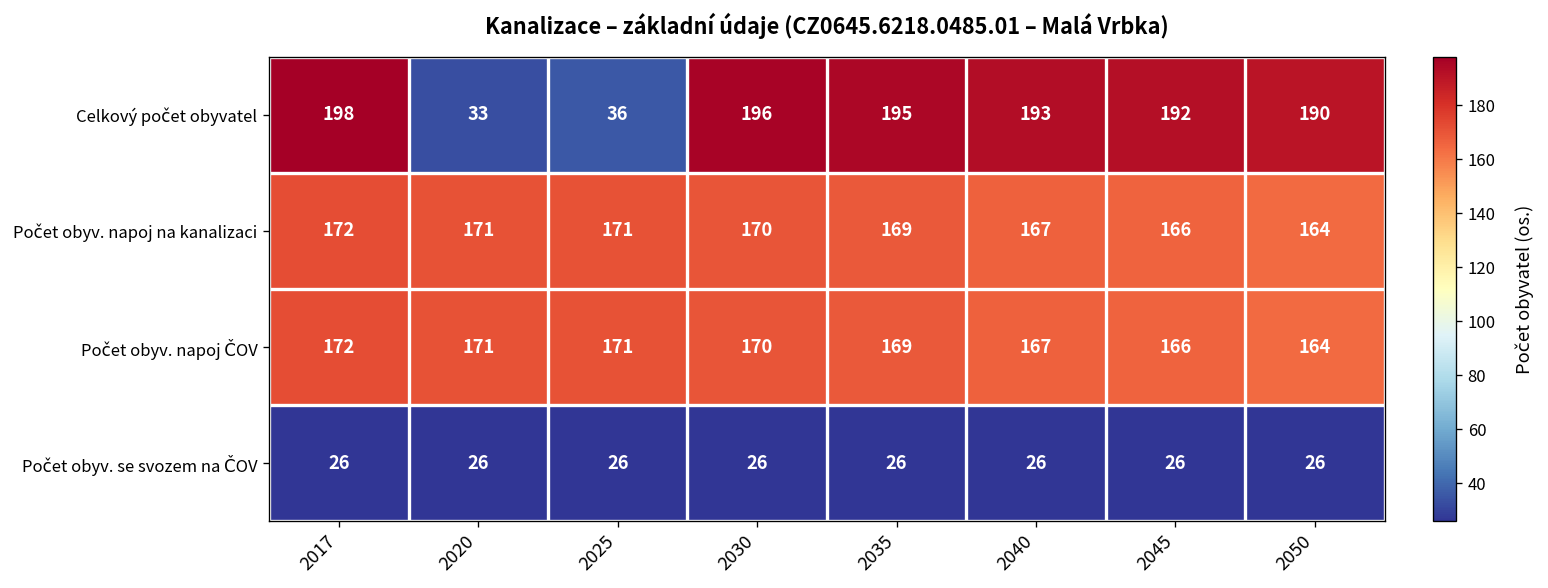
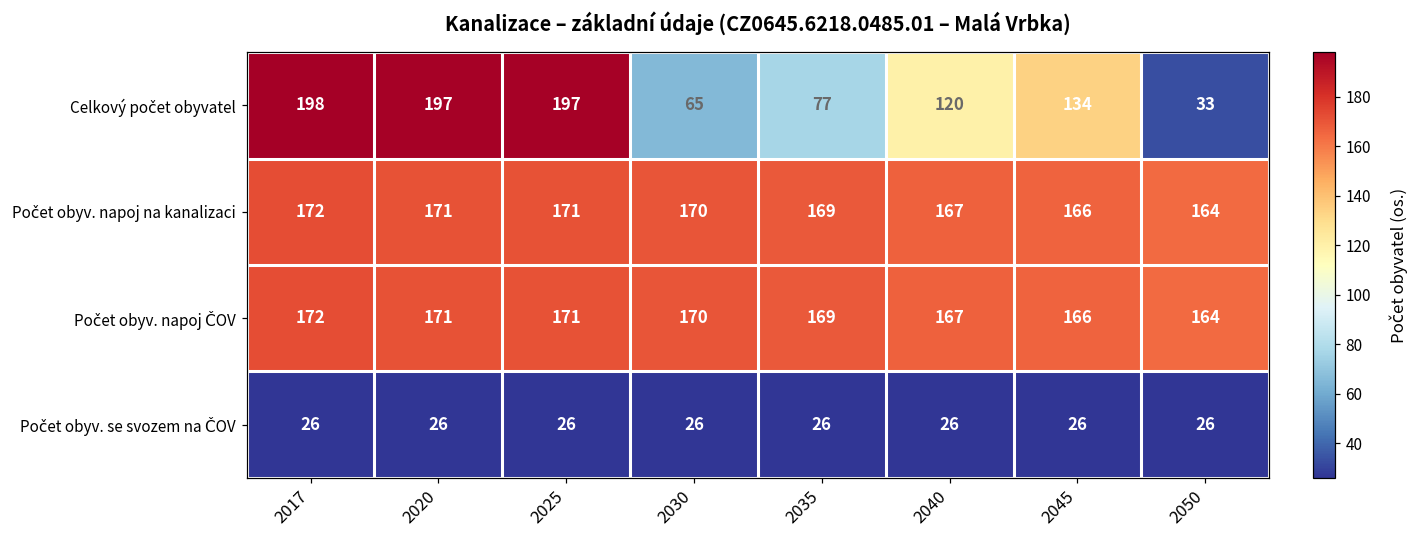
Celkový počet obyvatel, 2020: 33 -> 197
Celkový počet obyvatel, 2025: 36 -> 197
Celkový počet obyvatel, 2030: 196 -> 65
Celkový počet obyvatel, 2035: 195 -> 77
Celkový počet obyvatel, 2040: 193 -> 120
Celkový počet obyvatel, 2045: 192 -> 134
Celkový počet obyvatel, 2050: 190 -> 33
